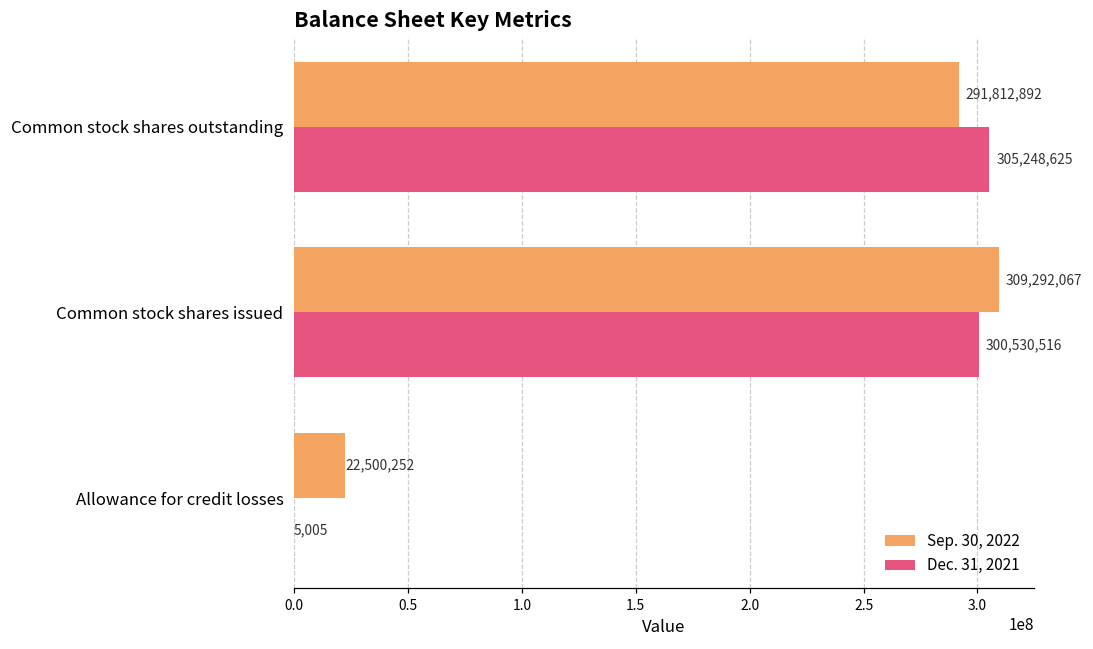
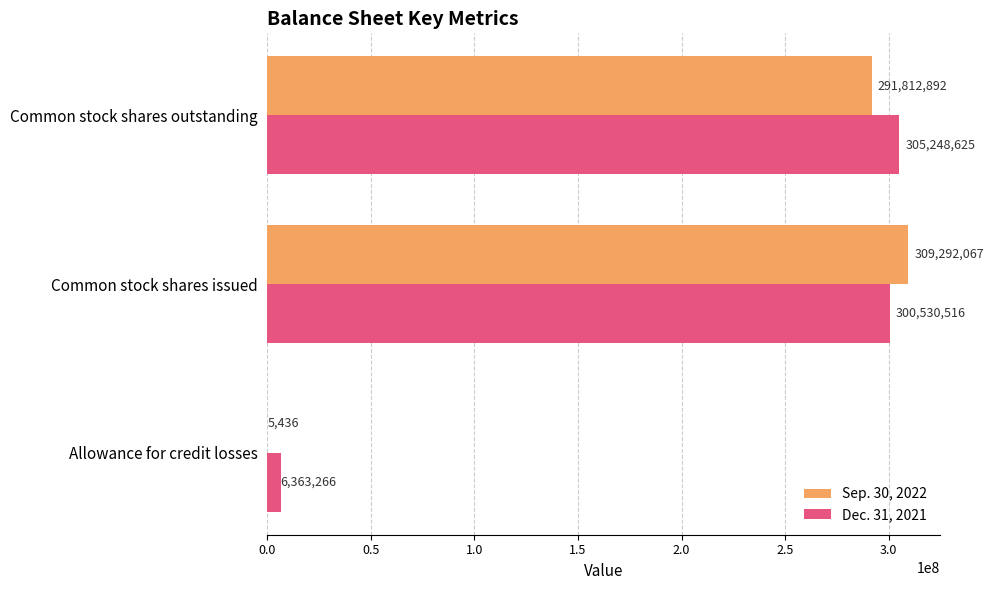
Sep. 30, 2022, Allowance for credit losses: 22,500,252 -> 5,436
Dec. 31, 2021, Allowance for credit losses: 5,005 -> 6,363,266
